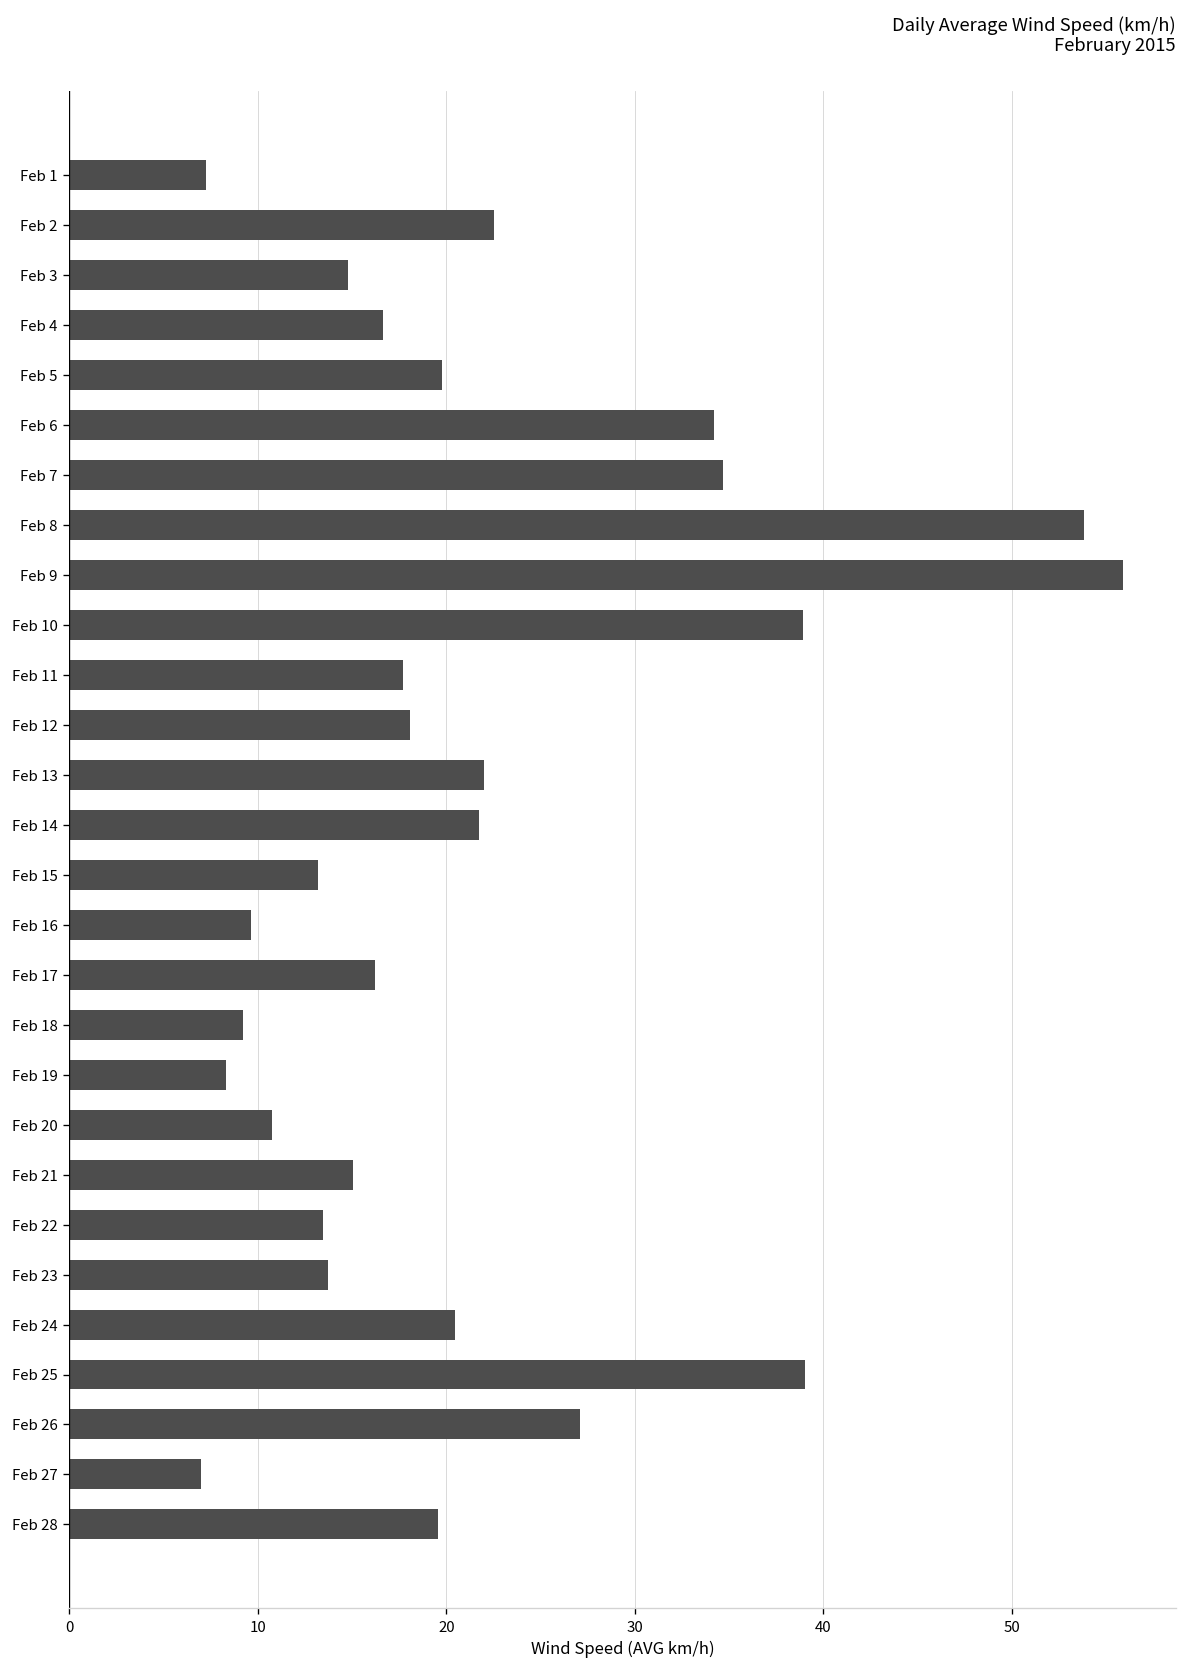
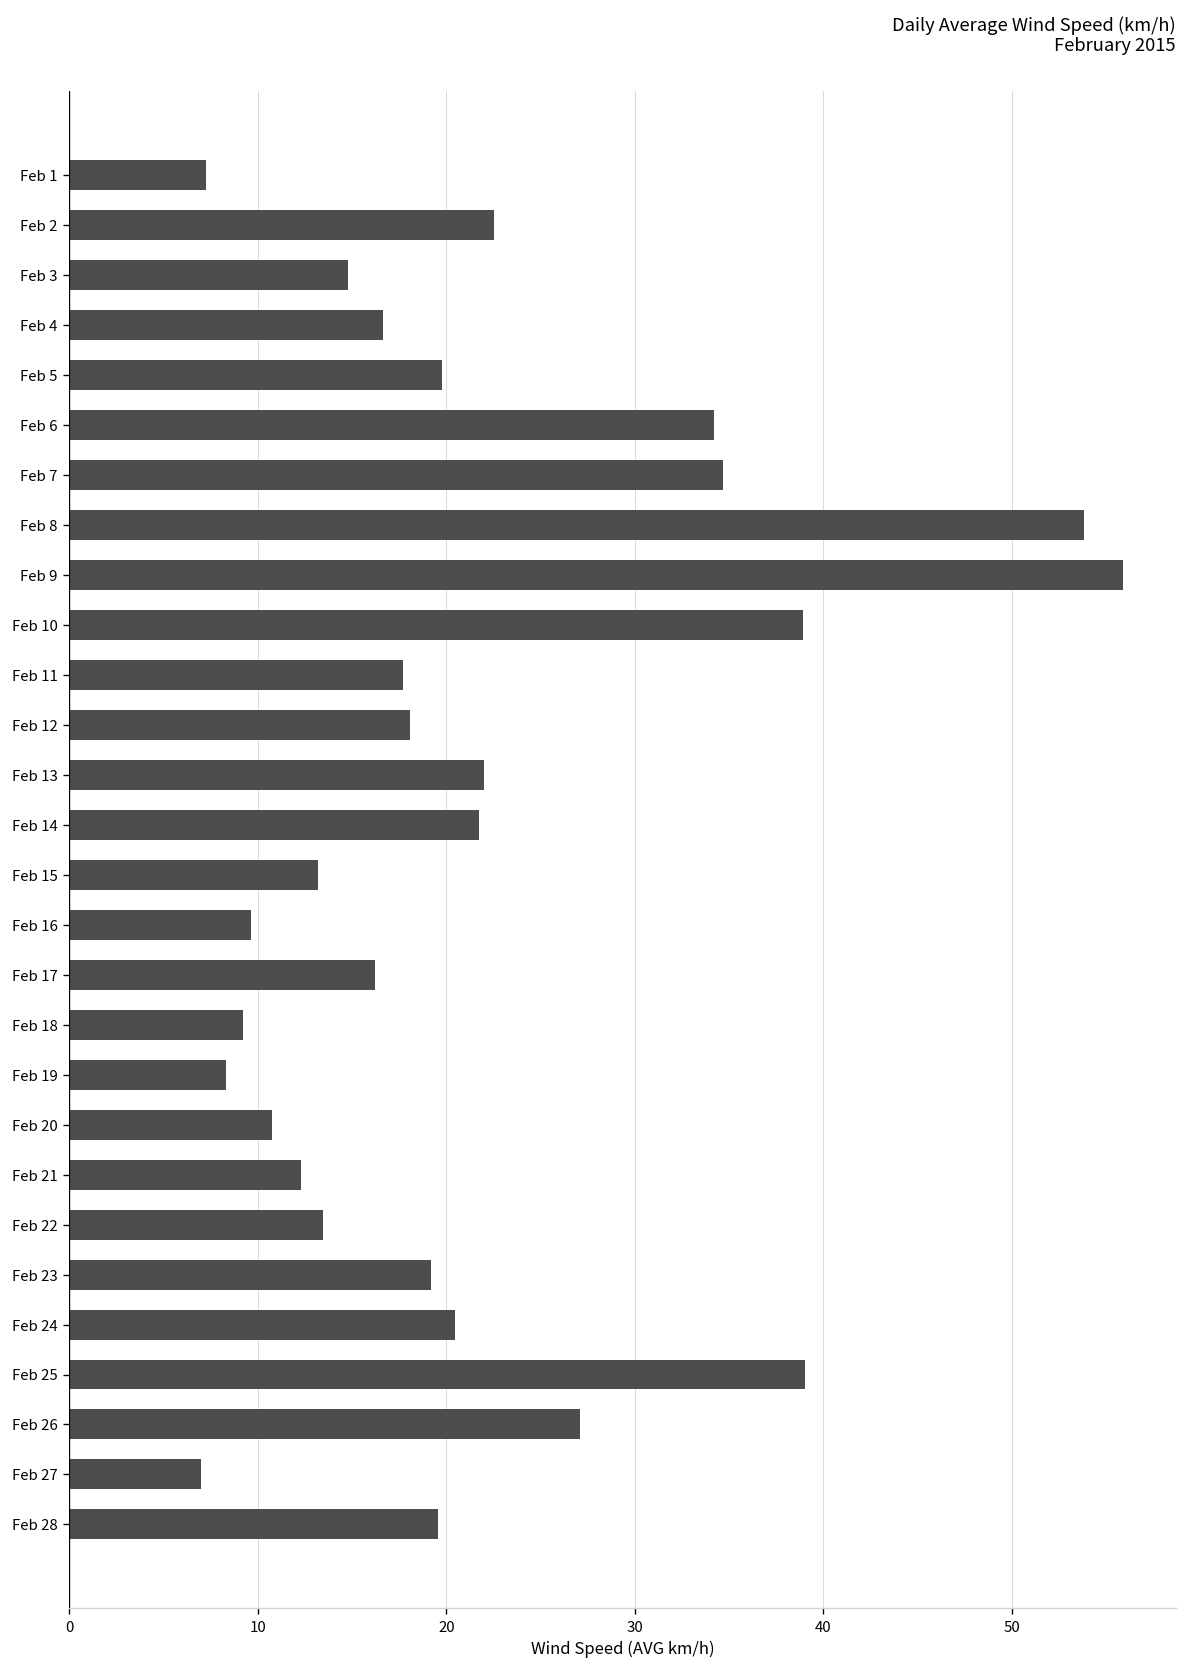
Feb 21: 15.0 -> 12.3
Feb 23: 13.7 -> 19.2
